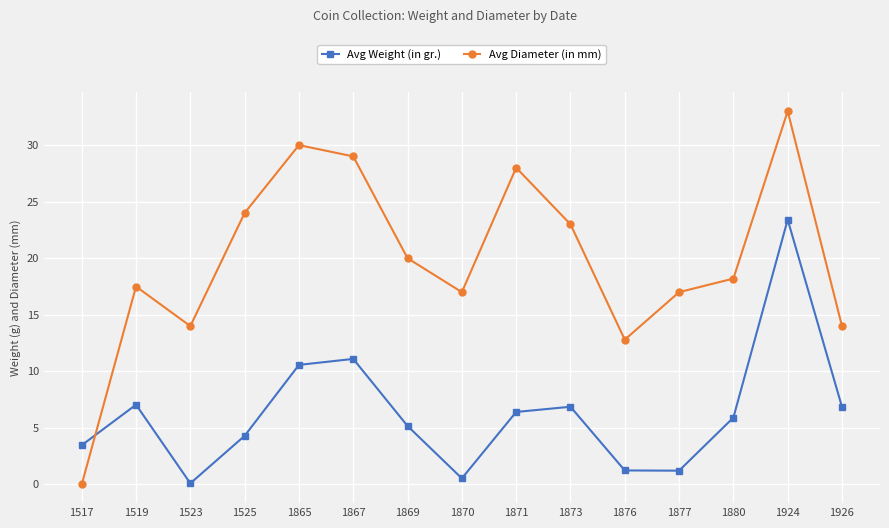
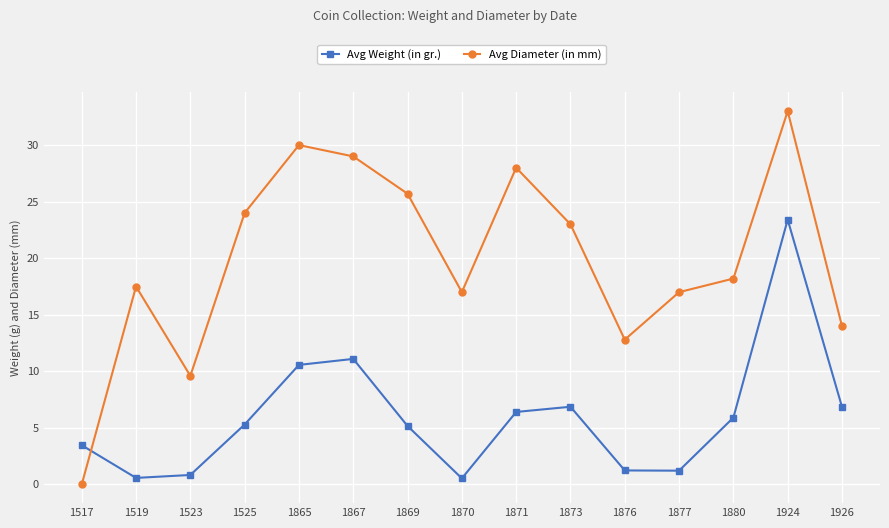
Avg Weight (in gr.), 1519: 7.1 -> 0.6
Avg Weight (in gr.), 1523: 0.1 -> 0.8
Avg Diameter (in mm), 1523: 14.0 -> 9.6
Avg Weight (in gr.), 1525: 4.3 -> 5.3
Avg Diameter (in mm), 1869: 20.0 -> 25.7
